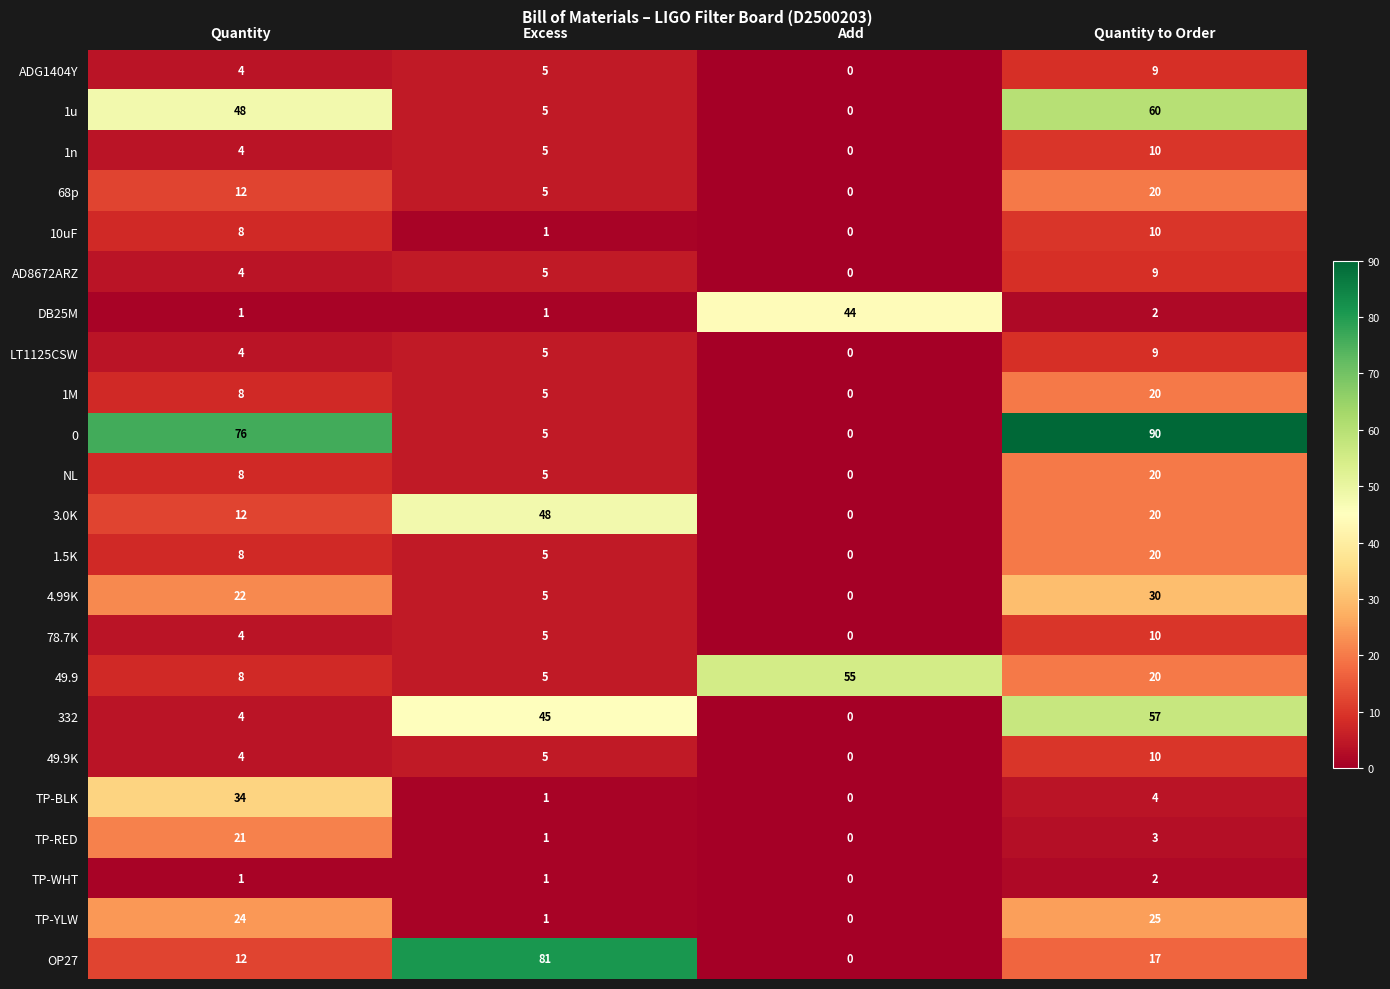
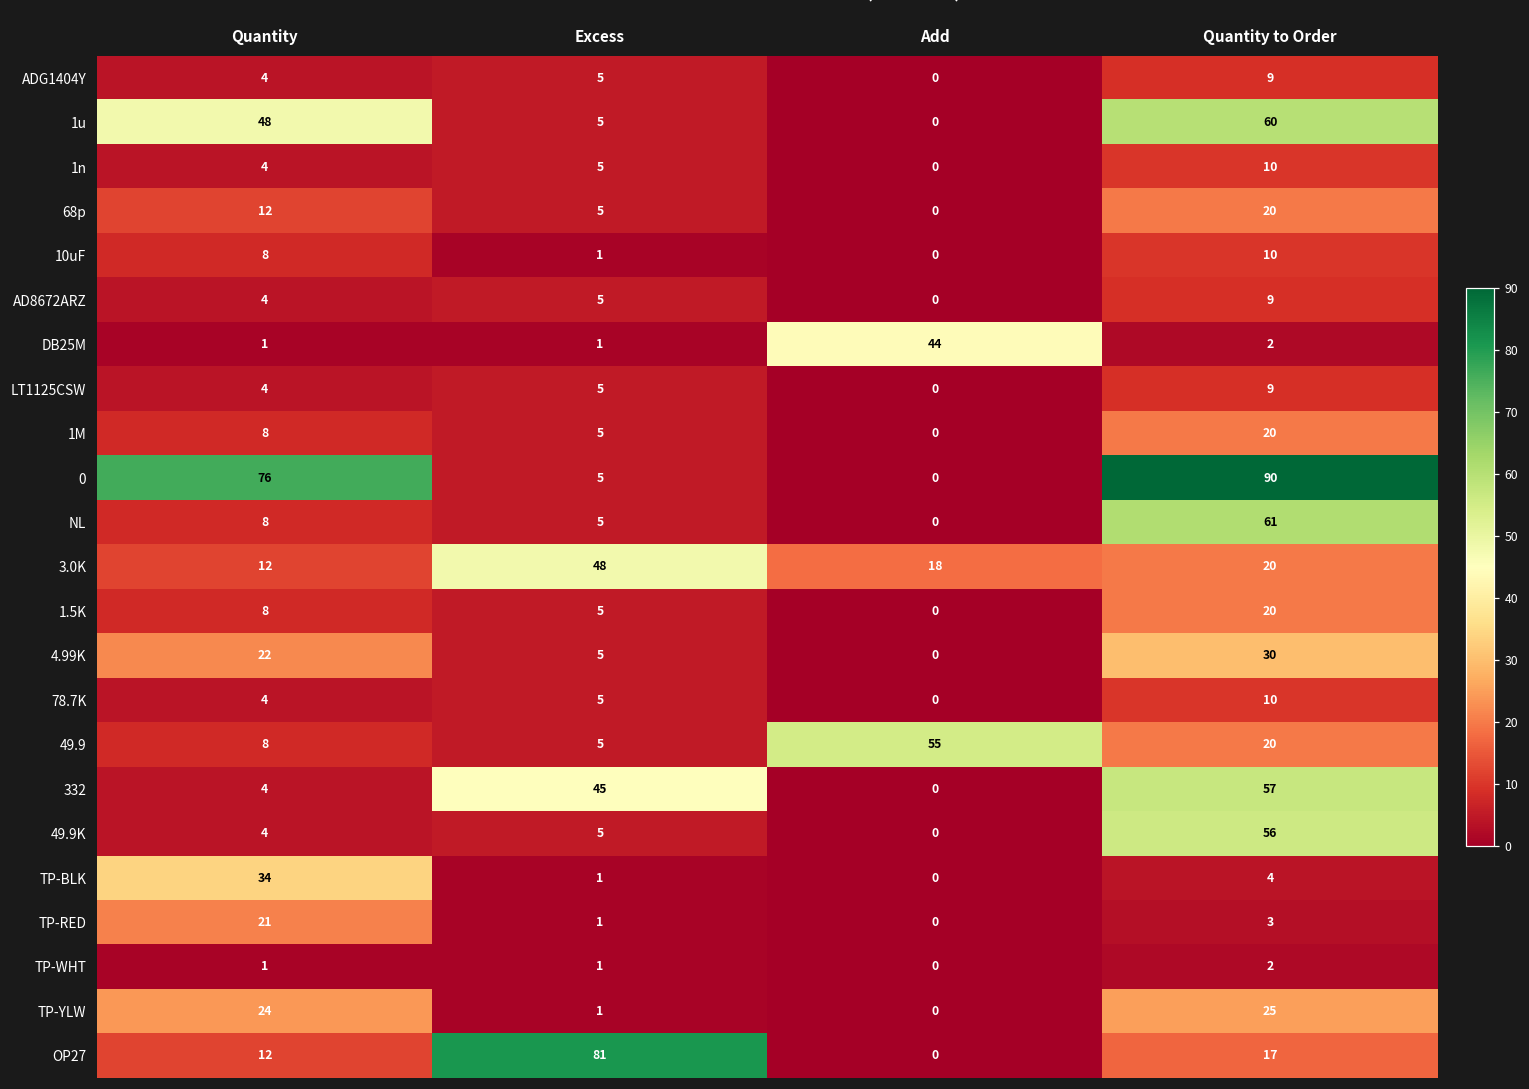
NL, Quantity to Order: 20 -> 61
3.0K, Add: 0 -> 18
49.9K, Quantity to Order: 10 -> 56
